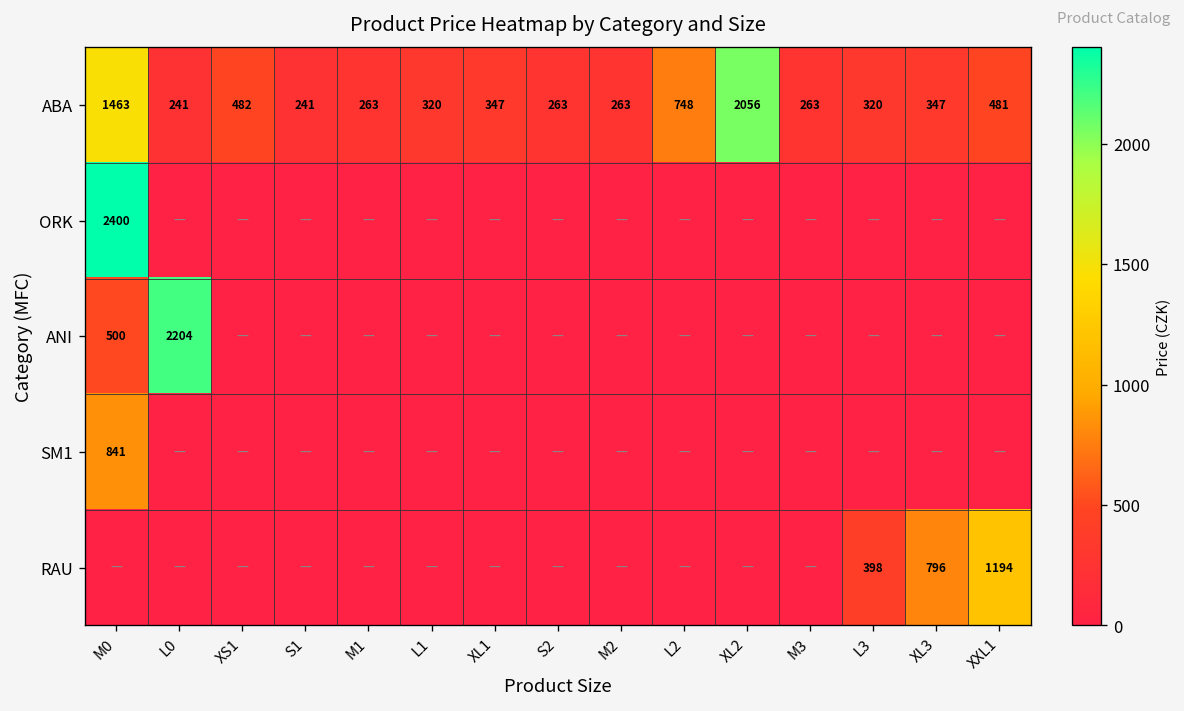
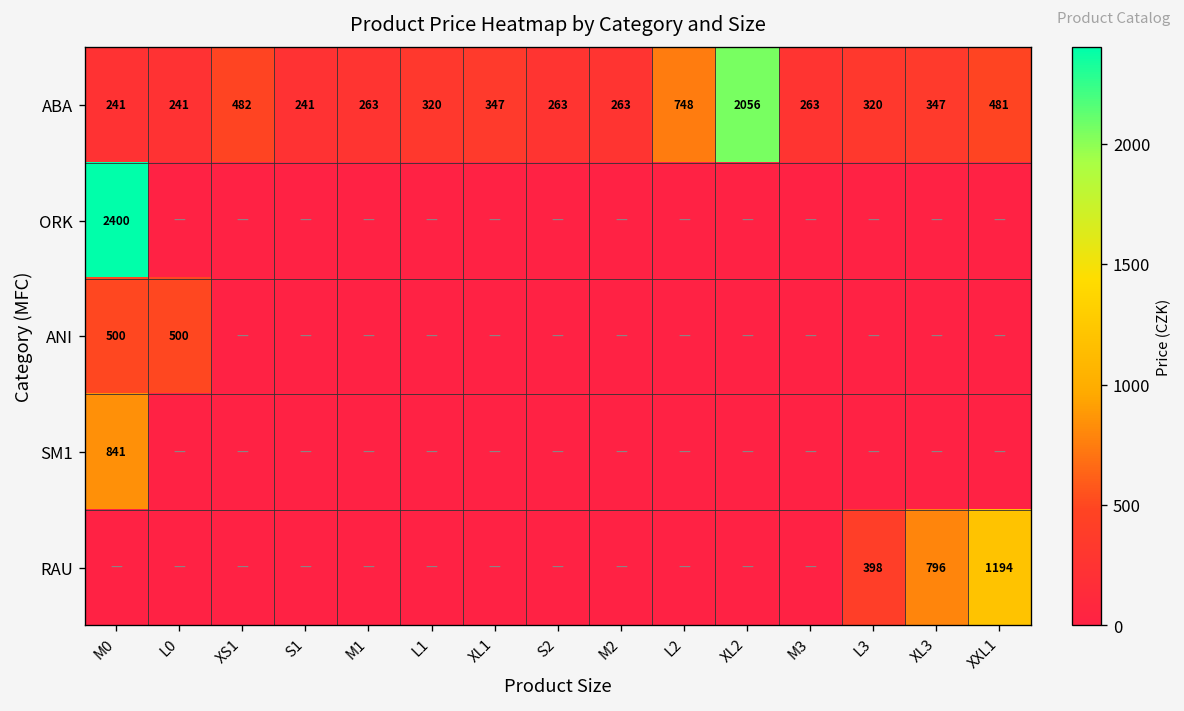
ABA, M0: 1463 -> 241
ANI, L0: 2204 -> 500
